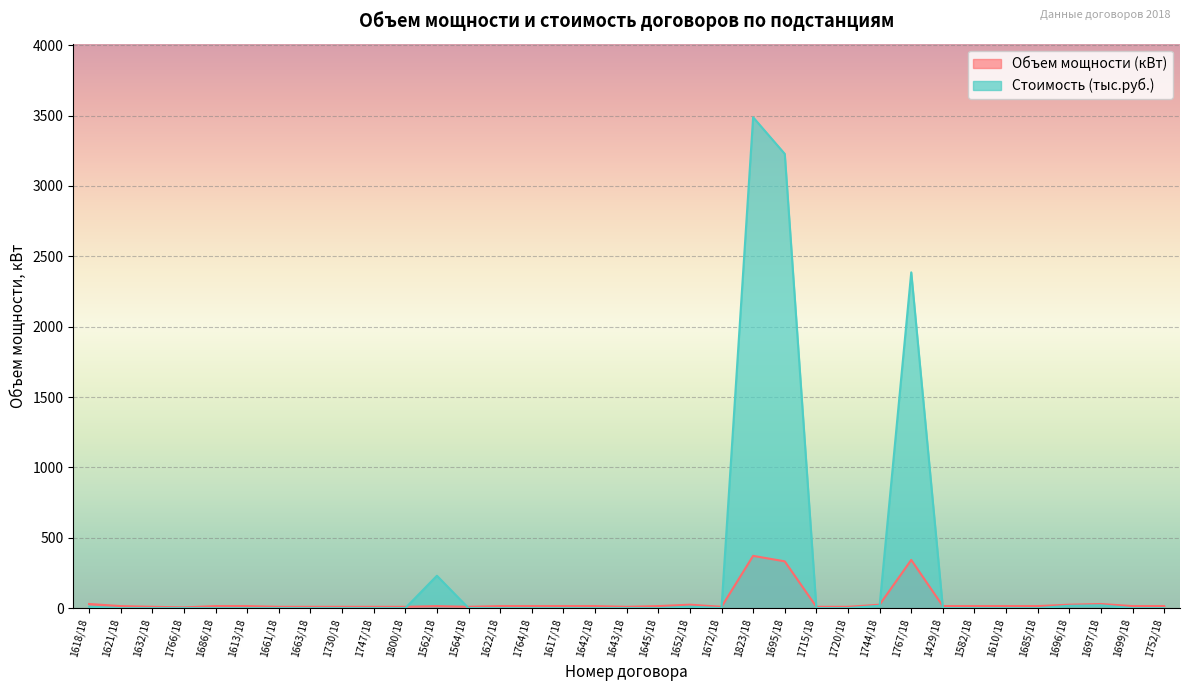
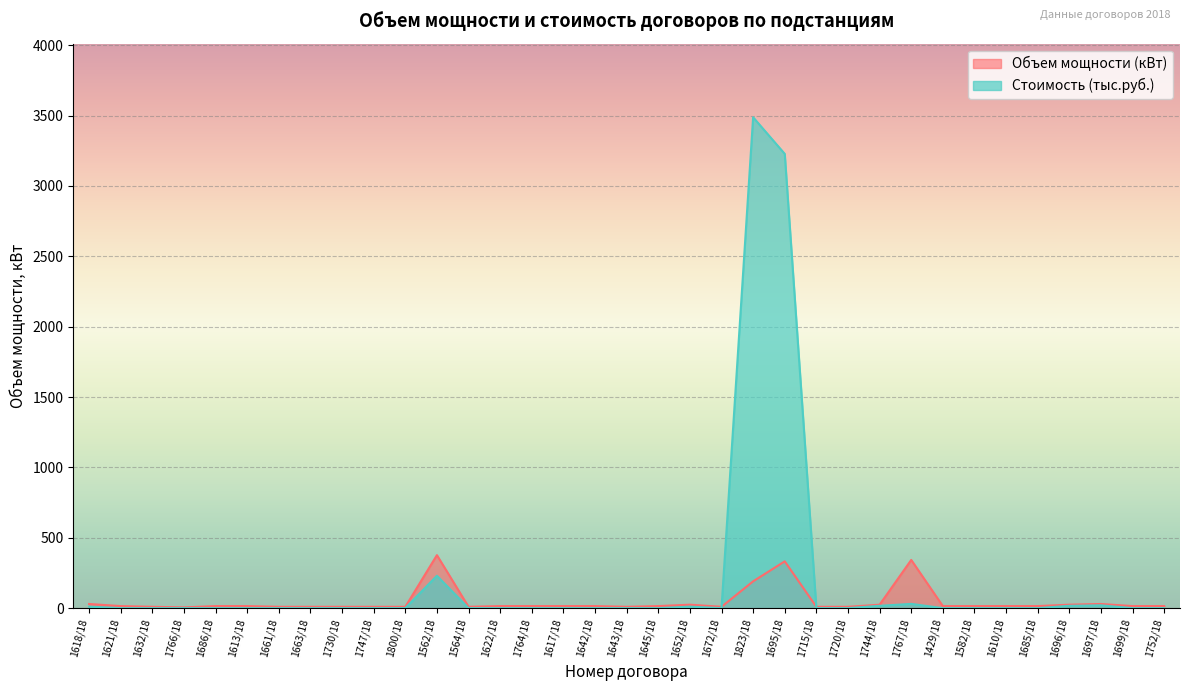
Объем мощности (кВт), 1562/18: 20 -> 380
Объем мощности (кВт), 1823/18: 370 -> 190
Стоимость (тыс.руб.), 1767/18: 2390 -> 30
